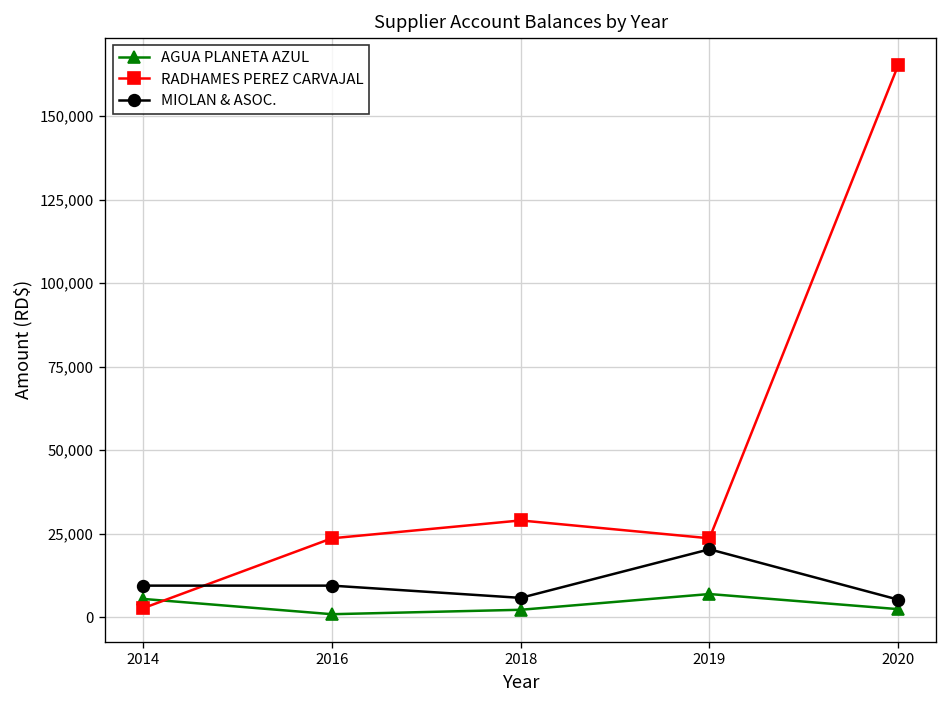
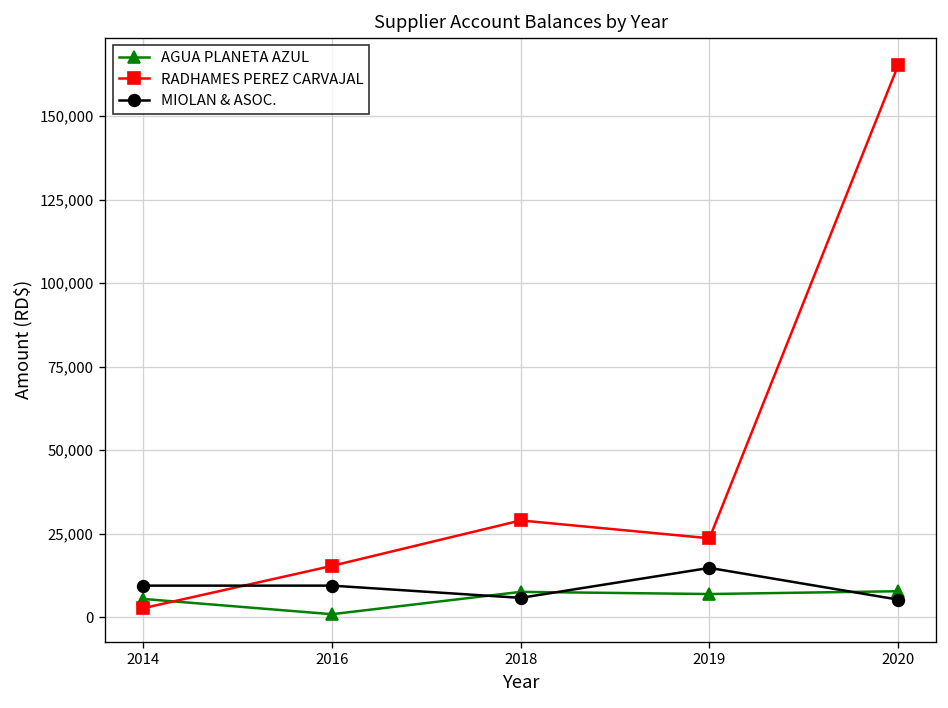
RADHAMES PEREZ CARVAJAL, 2016: 24,000 -> 15,000
AGUA PLANETA AZUL, 2018: 2,000 -> 8,000
MIOLAN & ASOC., 2019: 20,000 -> 15,000
AGUA PLANETA AZUL, 2020: 2,000 -> 8,000
